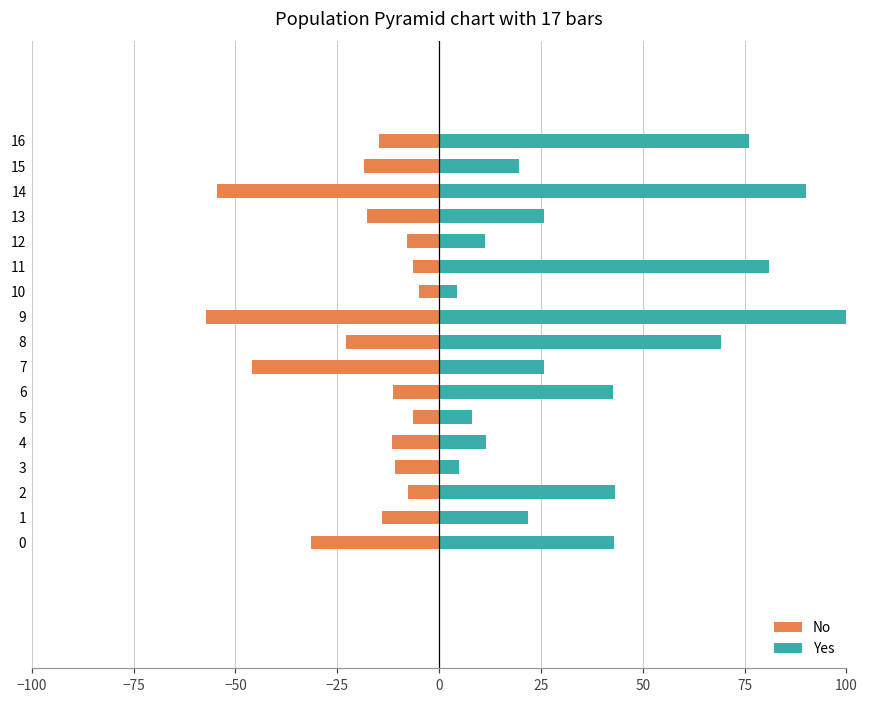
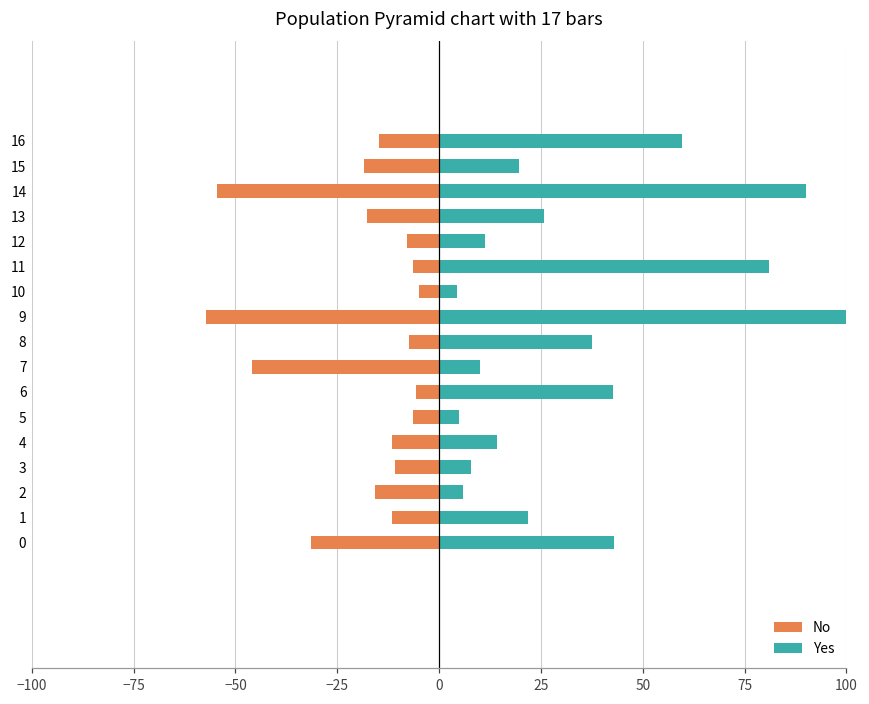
Yes, 16: 76 -> 60
No, 8: -23 -> -7
Yes, 8: 69 -> 38
Yes, 7: 26 -> 10
No, 6: -11 -> -6
Yes, 5: 8 -> 5
Yes, 4: 11 -> 14
Yes, 3: 5 -> 8
No, 2: -8 -> -16
Yes, 2: 43 -> 6
No, 1: -14 -> -12
